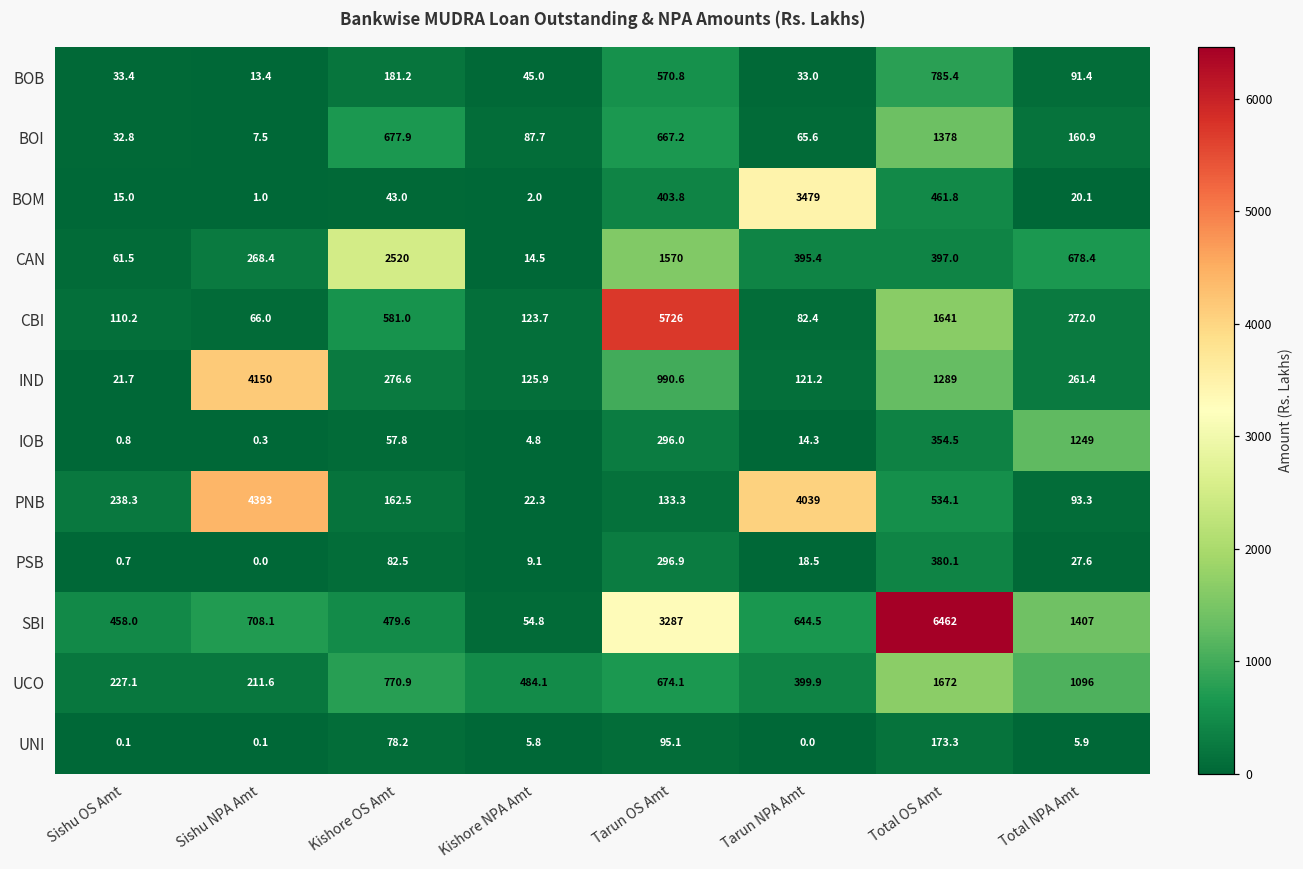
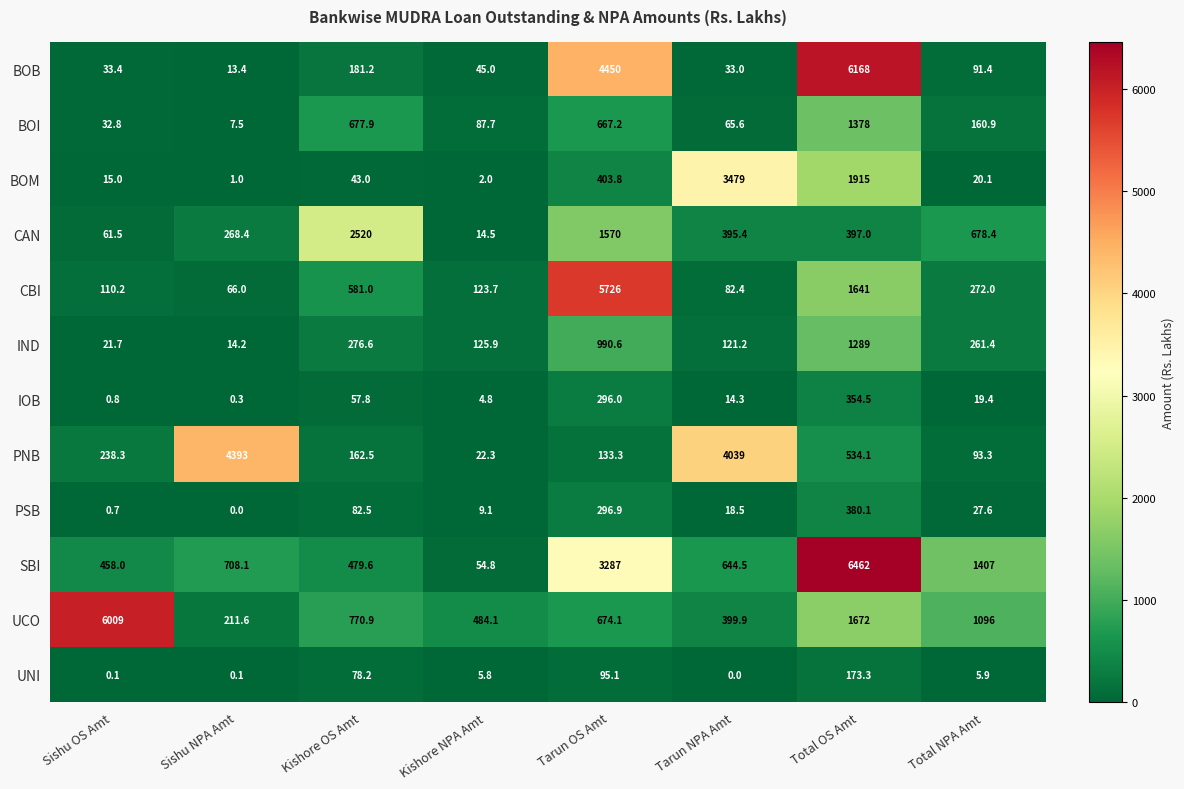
BOB, Tarun OS Amt: 570.8 -> 4450
BOB, Total OS Amt: 785.4 -> 6168
BOM, Total OS Amt: 461.8 -> 1915
IND, Sishu NPA Amt: 4150 -> 14.2
IOB, Total NPA Amt: 1249 -> 19.4
UCO, Sishu OS Amt: 227.1 -> 6009
